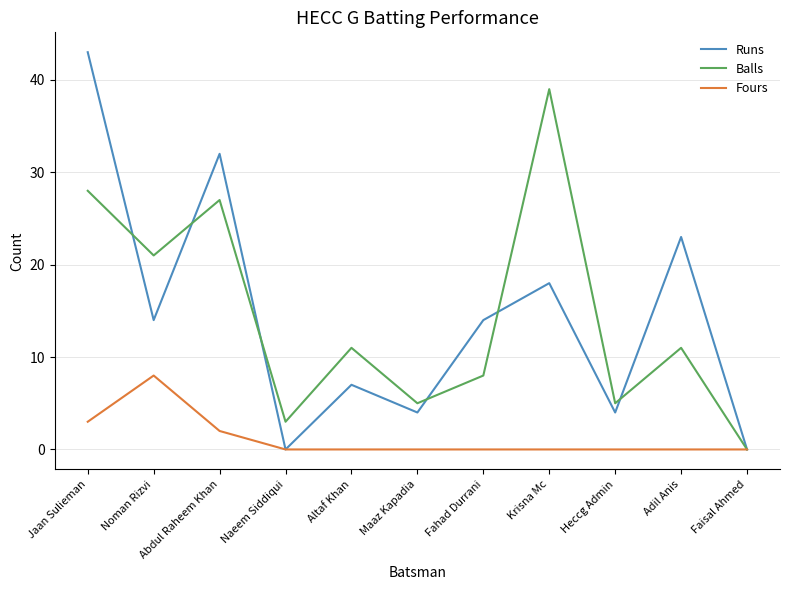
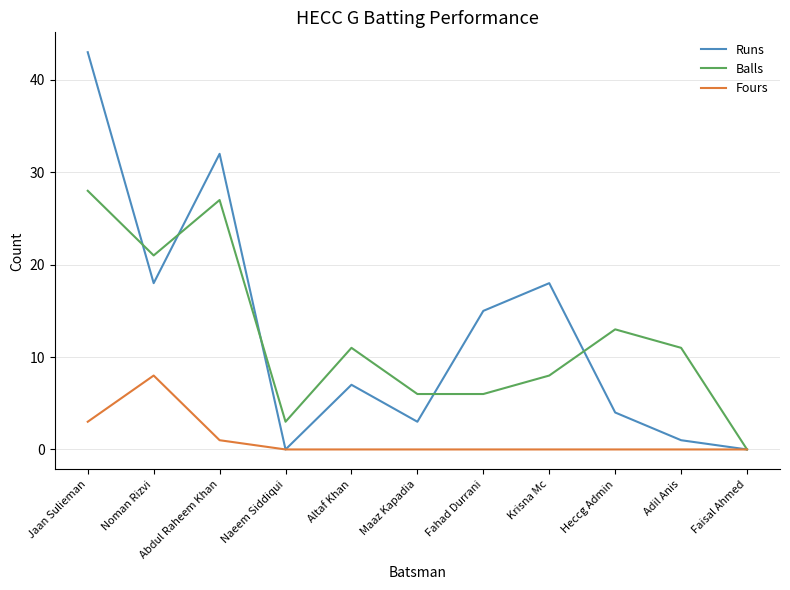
Runs, Noman Rizvi: 14 -> 18
Fours, Abdul Raheem Khan: 2 -> 1
Runs, Maaz Kapadia: 4 -> 3
Balls, Maaz Kapadia: 5 -> 6
Runs, Fahad Durrani: 14 -> 15
Balls, Fahad Durrani: 8 -> 6
Balls, Krisna Mc: 39 -> 8
Balls, Heccg Admin: 5 -> 13
Runs, Adil Anis: 23 -> 1
